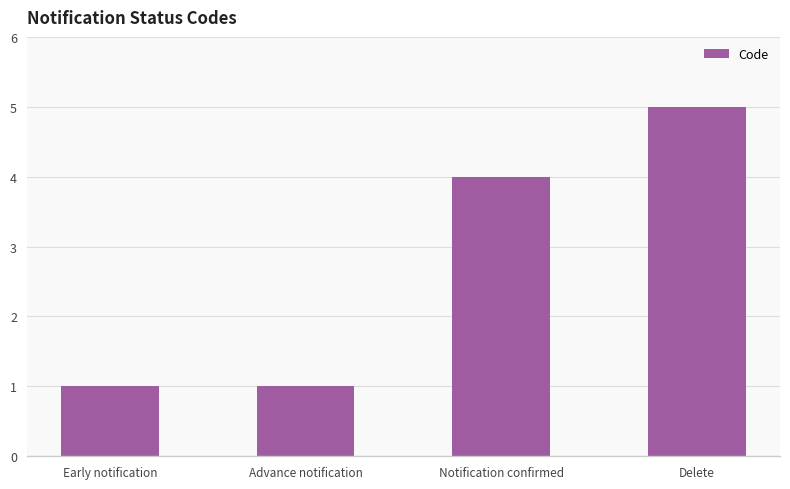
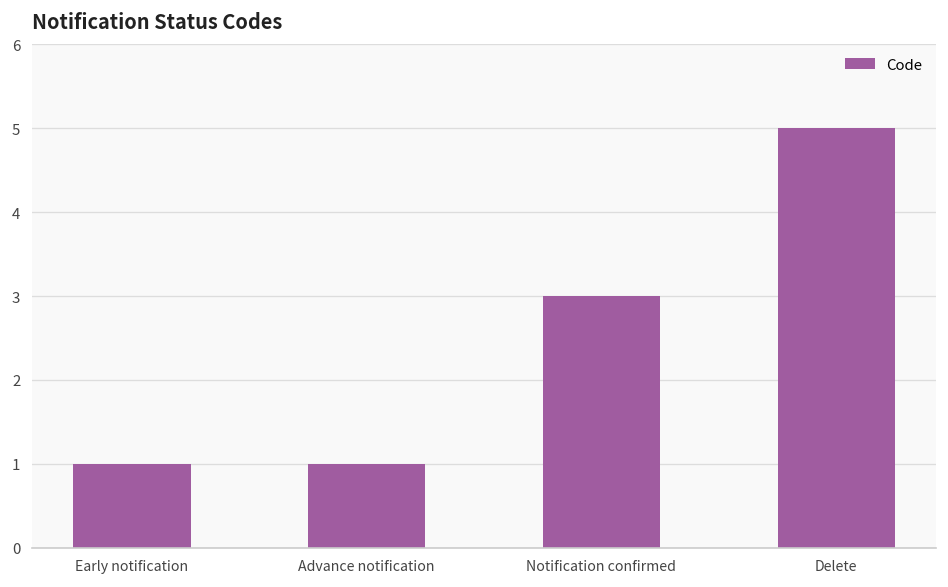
Notification confirmed: 4 -> 3
